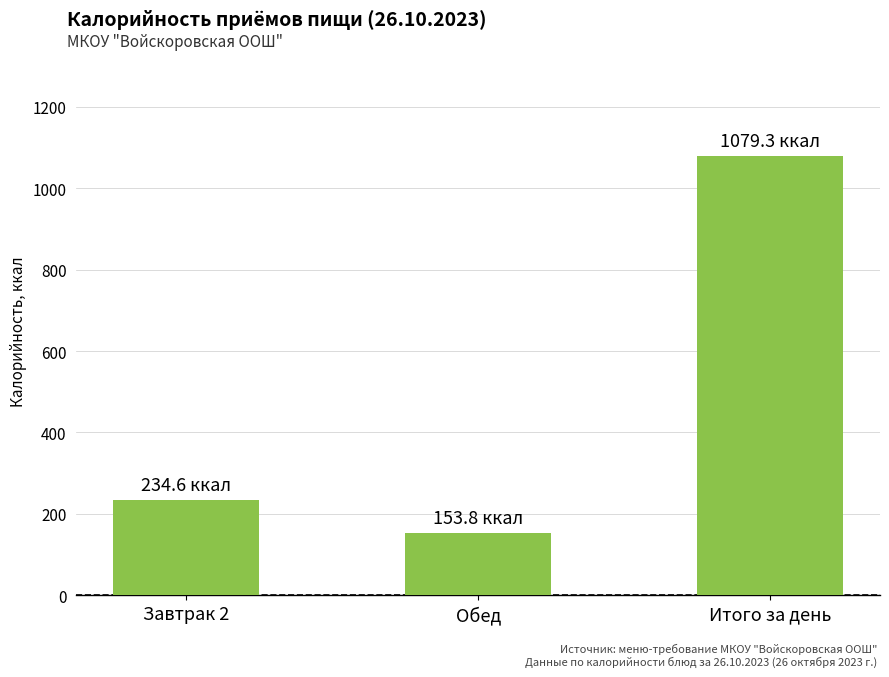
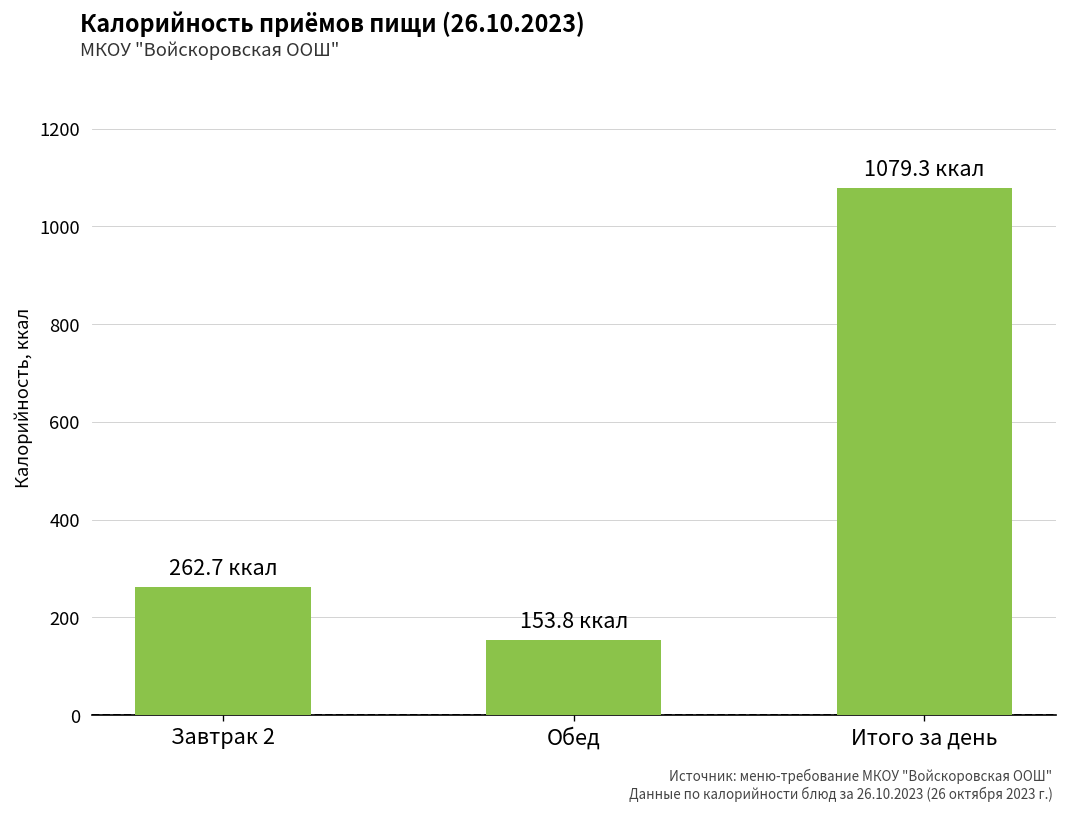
Завтрак 2: 234.6 -> 262.7
